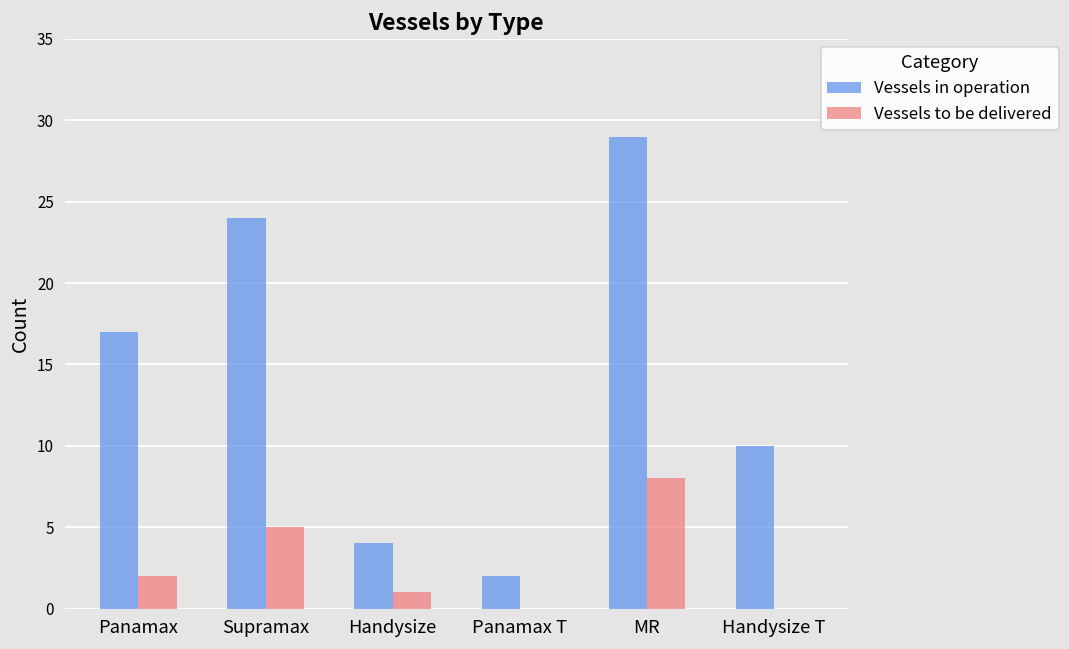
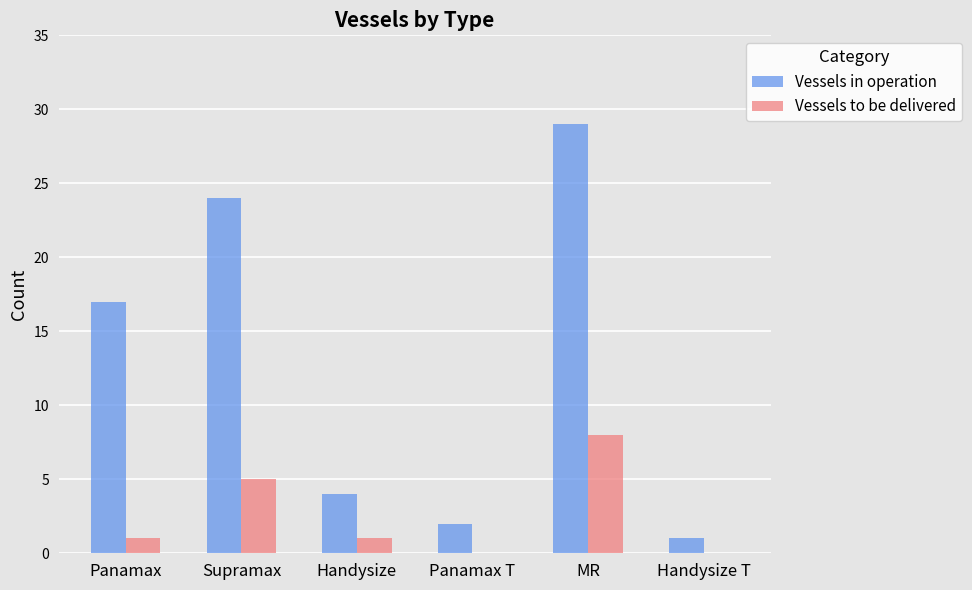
Vessels to be delivered, Panamax: 2 -> 1
Vessels in operation, Handysize T: 10 -> 1
